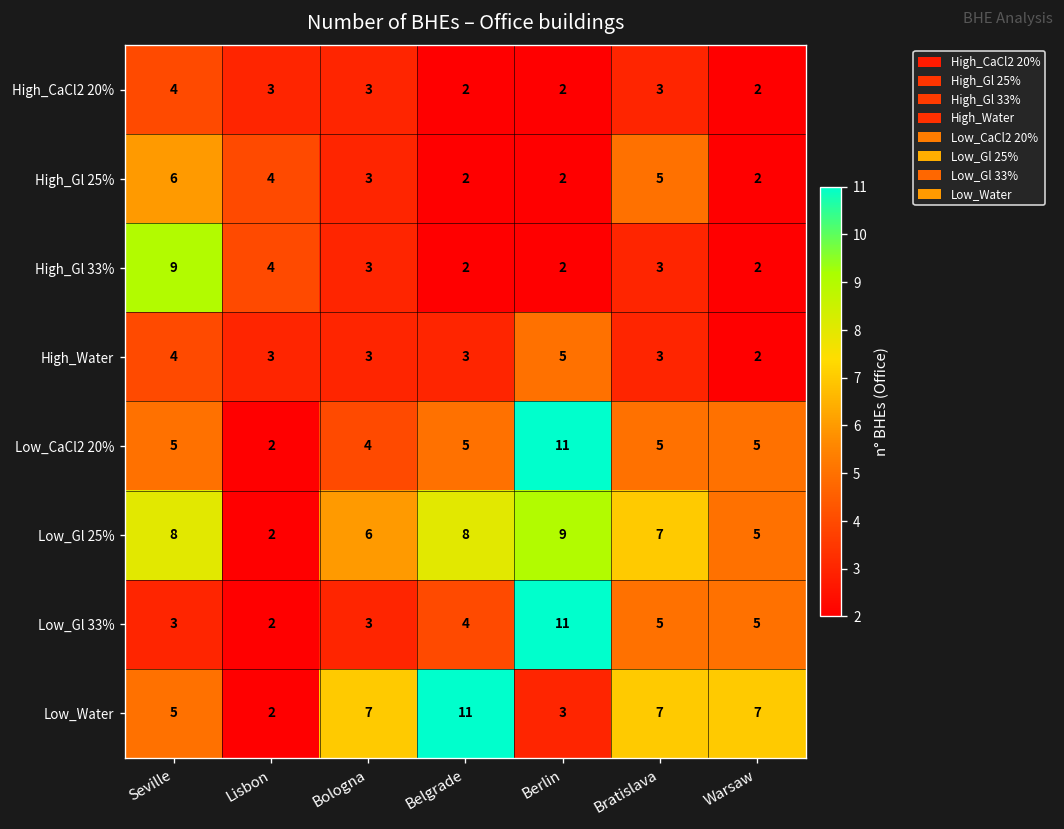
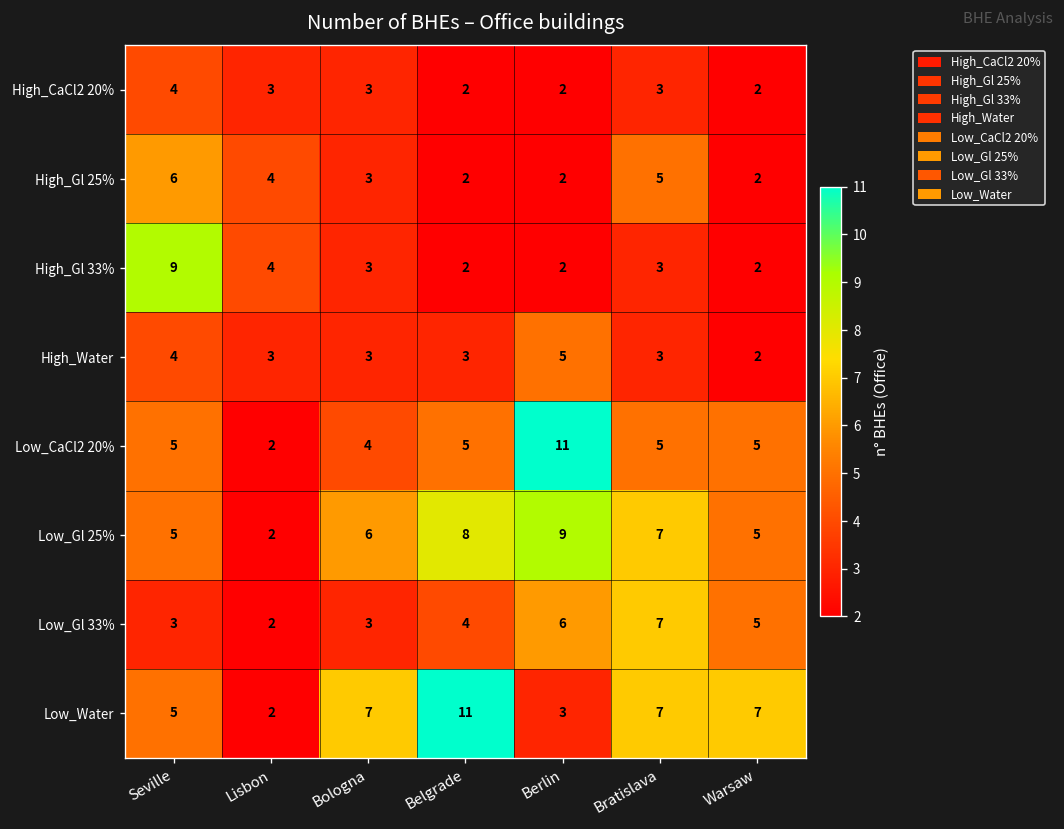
Low_Gl 25%, Seville: 8 -> 5
Low_Gl 33%, Berlin: 11 -> 6
Low_Gl 33%, Bratislava: 5 -> 7
